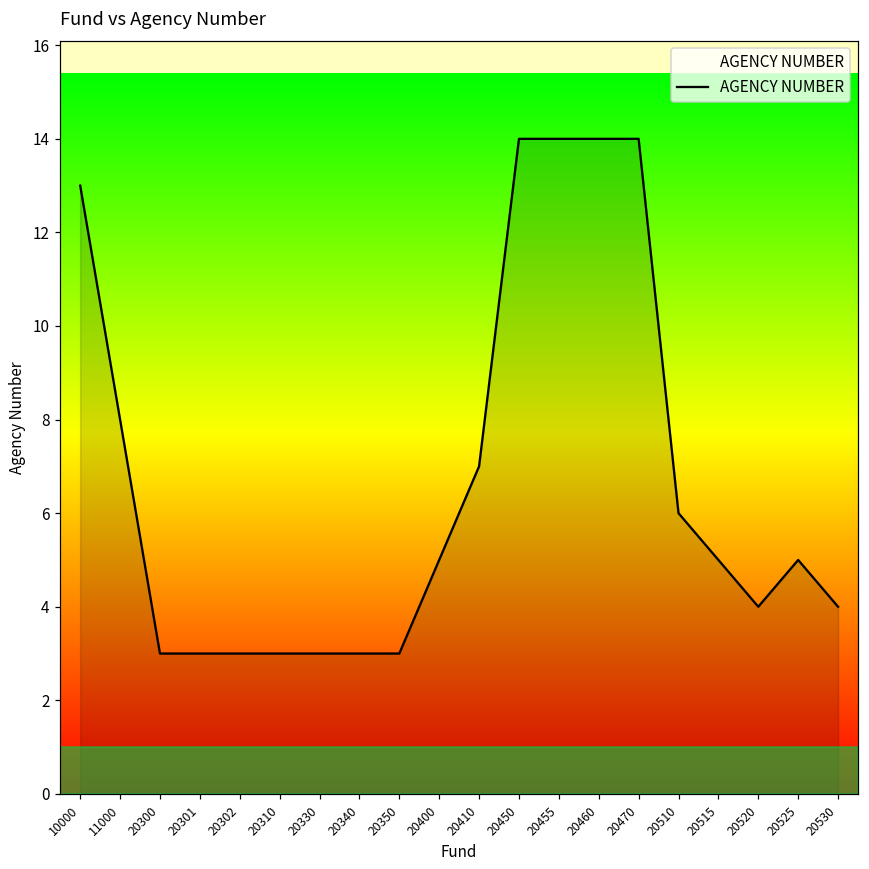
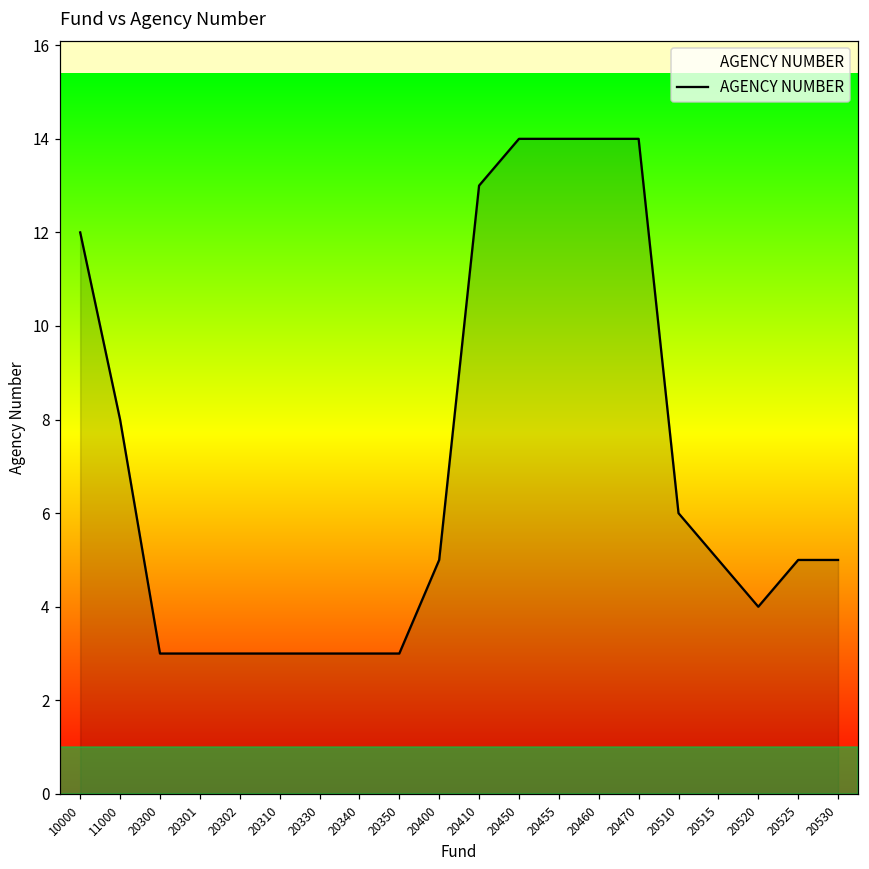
10000: 13 -> 12
20410: 7 -> 13
20530: 4 -> 5
